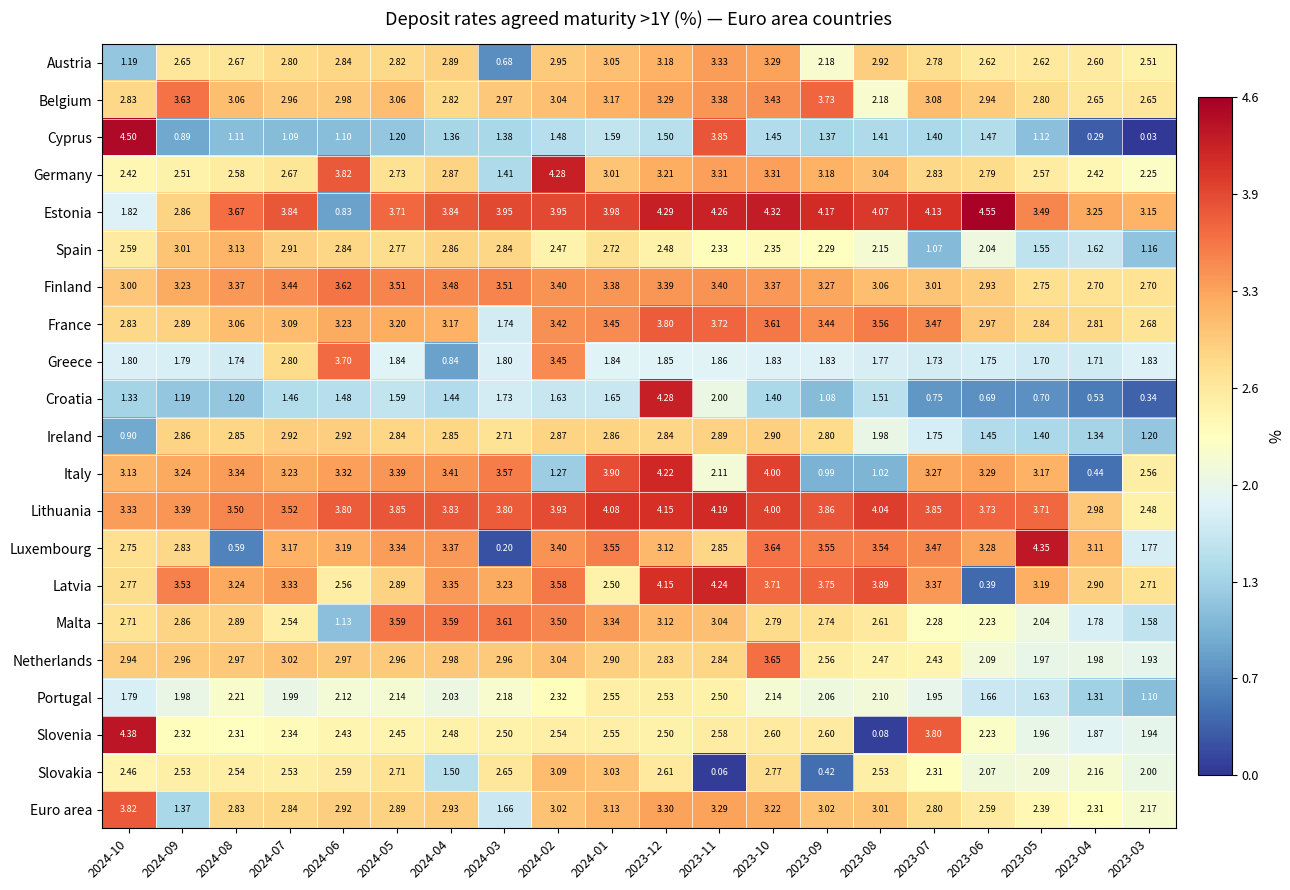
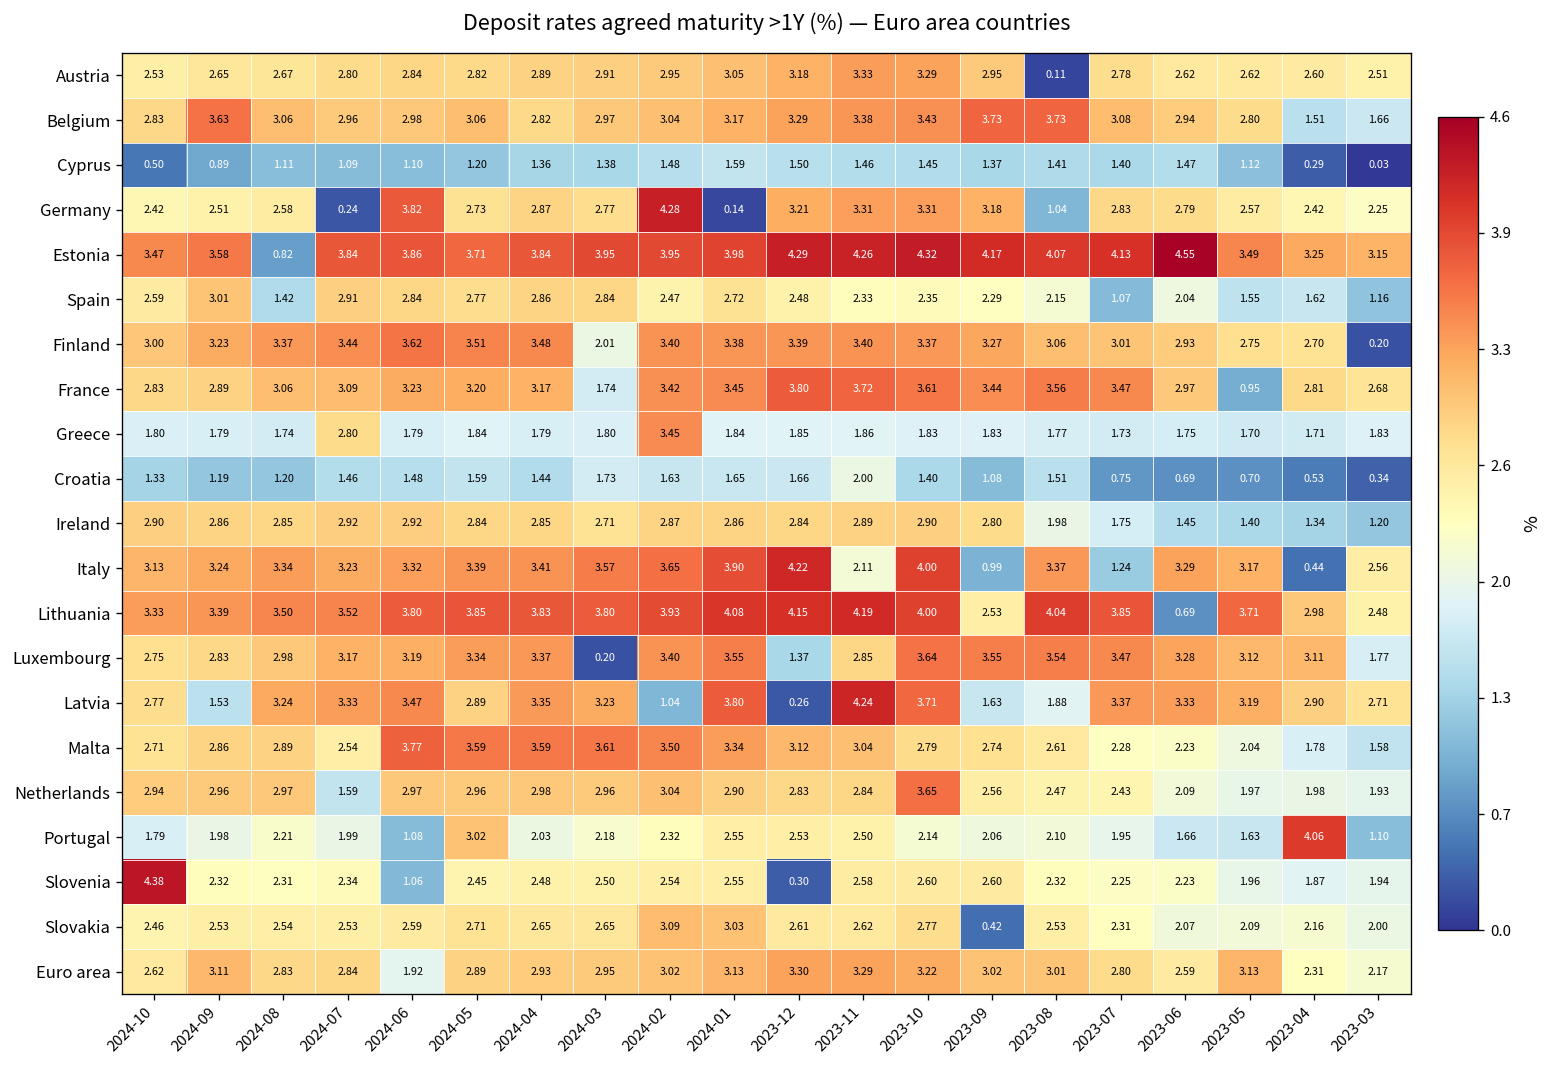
Austria, 2024-10: 1.19 -> 2.53
Austria, 2024-03: 0.68 -> 2.91
Austria, 2023-09: 2.18 -> 2.95
Austria, 2023-08: 2.92 -> 0.11
Belgium, 2023-08: 2.18 -> 3.73
Belgium, 2023-04: 2.65 -> 1.51
Belgium, 2023-03: 2.65 -> 1.66
Cyprus, 2024-10: 4.50 -> 0.50
Cyprus, 2023-11: 3.85 -> 1.46
Germany, 2024-07: 2.67 -> 0.24
Germany, 2024-03: 1.41 -> 2.77
Germany, 2024-01: 3.01 -> 0.14
Germany, 2023-08: 3.04 -> 1.04
Estonia, 2024-10: 1.82 -> 3.47
Estonia, 2024-09: 2.86 -> 3.58
Estonia, 2024-08: 3.67 -> 0.82
Estonia, 2024-06: 0.83 -> 3.86
Spain, 2024-08: 3.13 -> 1.42
Finland, 2024-03: 3.51 -> 2.01
Finland, 2023-03: 2.70 -> 0.20
France, 2023-05: 2.84 -> 0.95
Greece, 2024-06: 3.70 -> 1.79
Greece, 2024-04: 0.84 -> 1.79
Croatia, 2023-12: 4.28 -> 1.66
Ireland, 2024-10: 0.90 -> 2.90
Italy, 2024-02: 1.27 -> 3.65
Italy, 2023-08: 1.02 -> 3.37
Italy, 2023-07: 3.27 -> 1.24
Lithuania, 2023-09: 3.86 -> 2.53
Lithuania, 2023-06: 3.73 -> 0.69
Luxembourg, 2024-08: 0.59 -> 2.98
Luxembourg, 2023-12: 3.12 -> 1.37
Luxembourg, 2023-05: 4.35 -> 3.12
Latvia, 2024-09: 3.53 -> 1.53
Latvia, 2024-06: 2.56 -> 3.47
Latvia, 2024-02: 3.58 -> 1.04
Latvia, 2024-01: 2.50 -> 3.80
Latvia, 2023-12: 4.15 -> 0.26
Latvia, 2023-09: 3.75 -> 1.63
Latvia, 2023-08: 3.89 -> 1.88
Latvia, 2023-06: 0.39 -> 3.33
Malta, 2024-06: 1.13 -> 3.77
Netherlands, 2024-07: 3.02 -> 1.59
Portugal, 2024-06: 2.12 -> 1.08
Portugal, 2024-05: 2.14 -> 3.02
Portugal, 2023-04: 1.31 -> 4.06
Slovenia, 2024-06: 2.43 -> 1.06
Slovenia, 2023-12: 2.50 -> 0.30
Slovenia, 2023-08: 0.08 -> 2.32
Slovenia, 2023-07: 3.80 -> 2.25
Slovakia, 2024-04: 1.50 -> 2.65
Slovakia, 2023-11: 0.06 -> 2.62
Euro area, 2024-10: 3.82 -> 2.62
Euro area, 2024-09: 1.37 -> 3.11
Euro area, 2024-06: 2.92 -> 1.92
Euro area, 2024-03: 1.66 -> 2.95
Euro area, 2023-05: 2.39 -> 3.13
